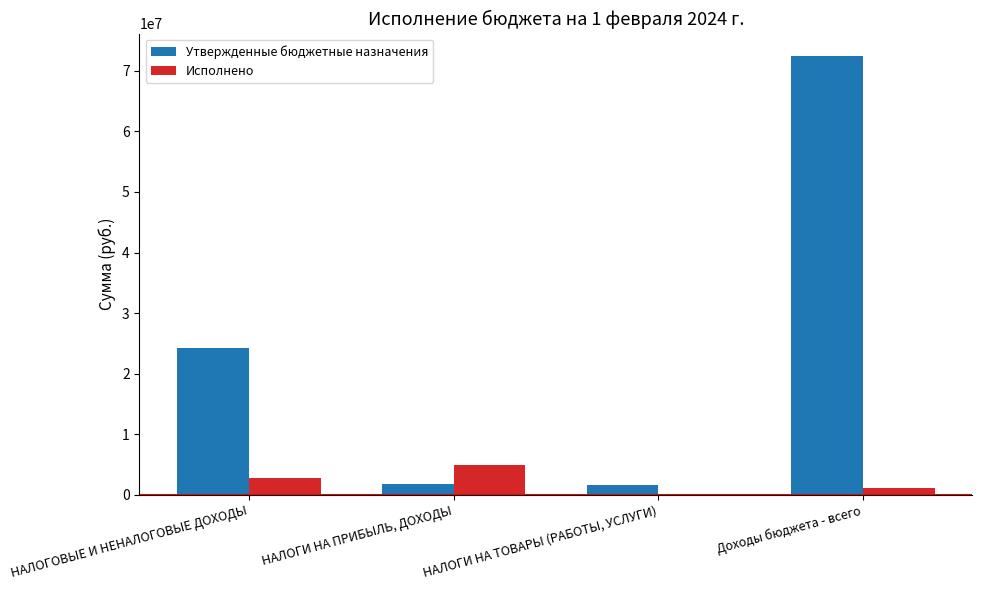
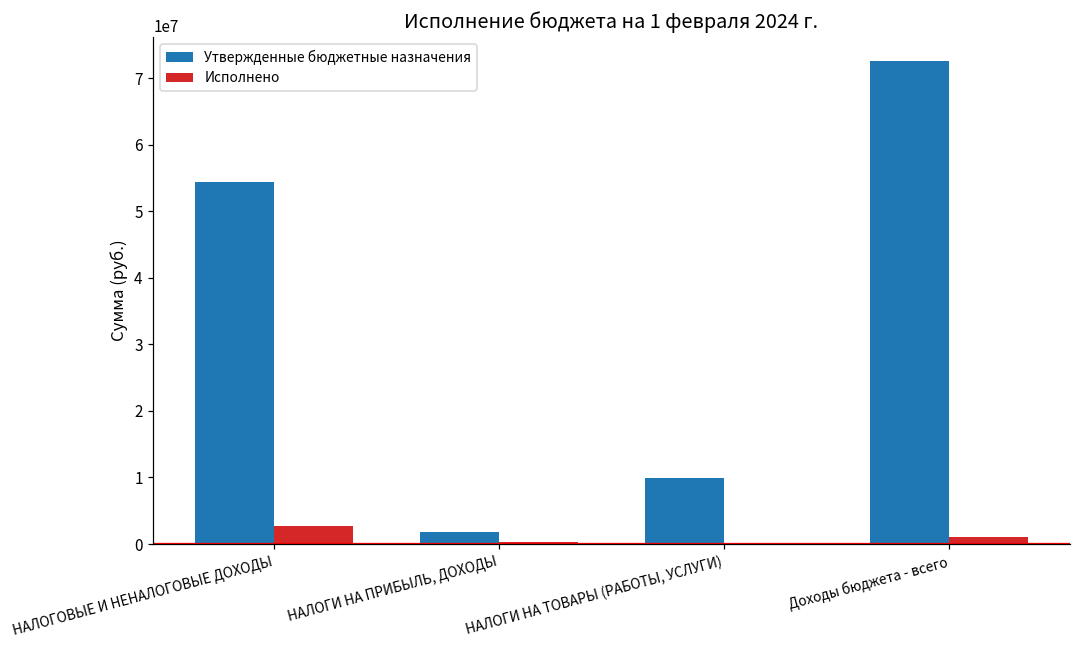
Утвержденные бюджетные назначения, НАЛОГОВЫЕ И НЕНАЛОГОВЫЕ ДОХОДЫ: 24000000 -> 54000000
Исполнено, НАЛОГИ НА ПРИБЫЛЬ, ДОХОДЫ: 5000000 -> 0
Утвержденные бюджетные назначения, НАЛОГИ НА ТОВАРЫ (РАБОТЫ, УСЛУГИ): 2000000 -> 10000000
